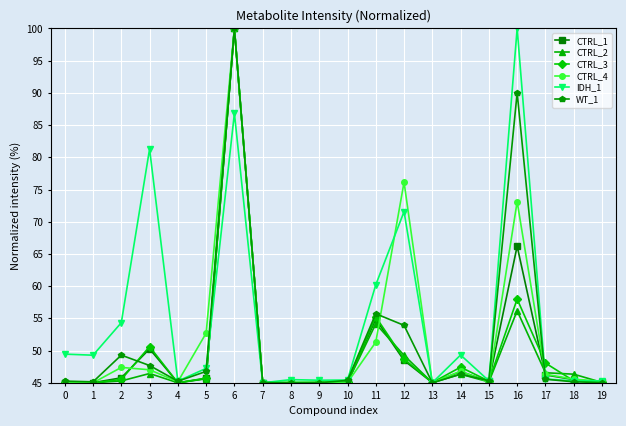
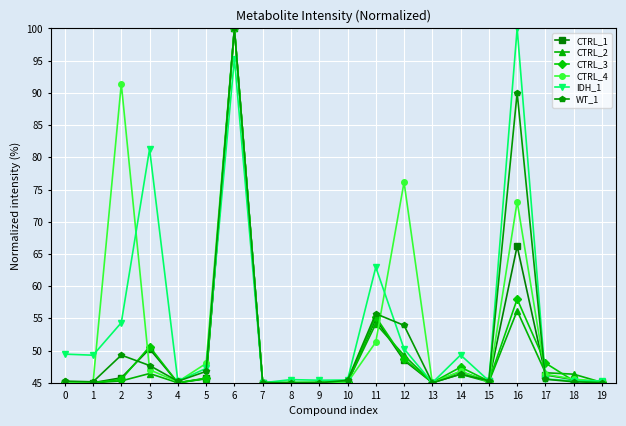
CTRL_4, 2: 47 -> 91
CTRL_4, 5: 53 -> 48
IDH_1, 6: 87 -> 95
IDH_1, 11: 60 -> 63
IDH_1, 12: 72 -> 50
